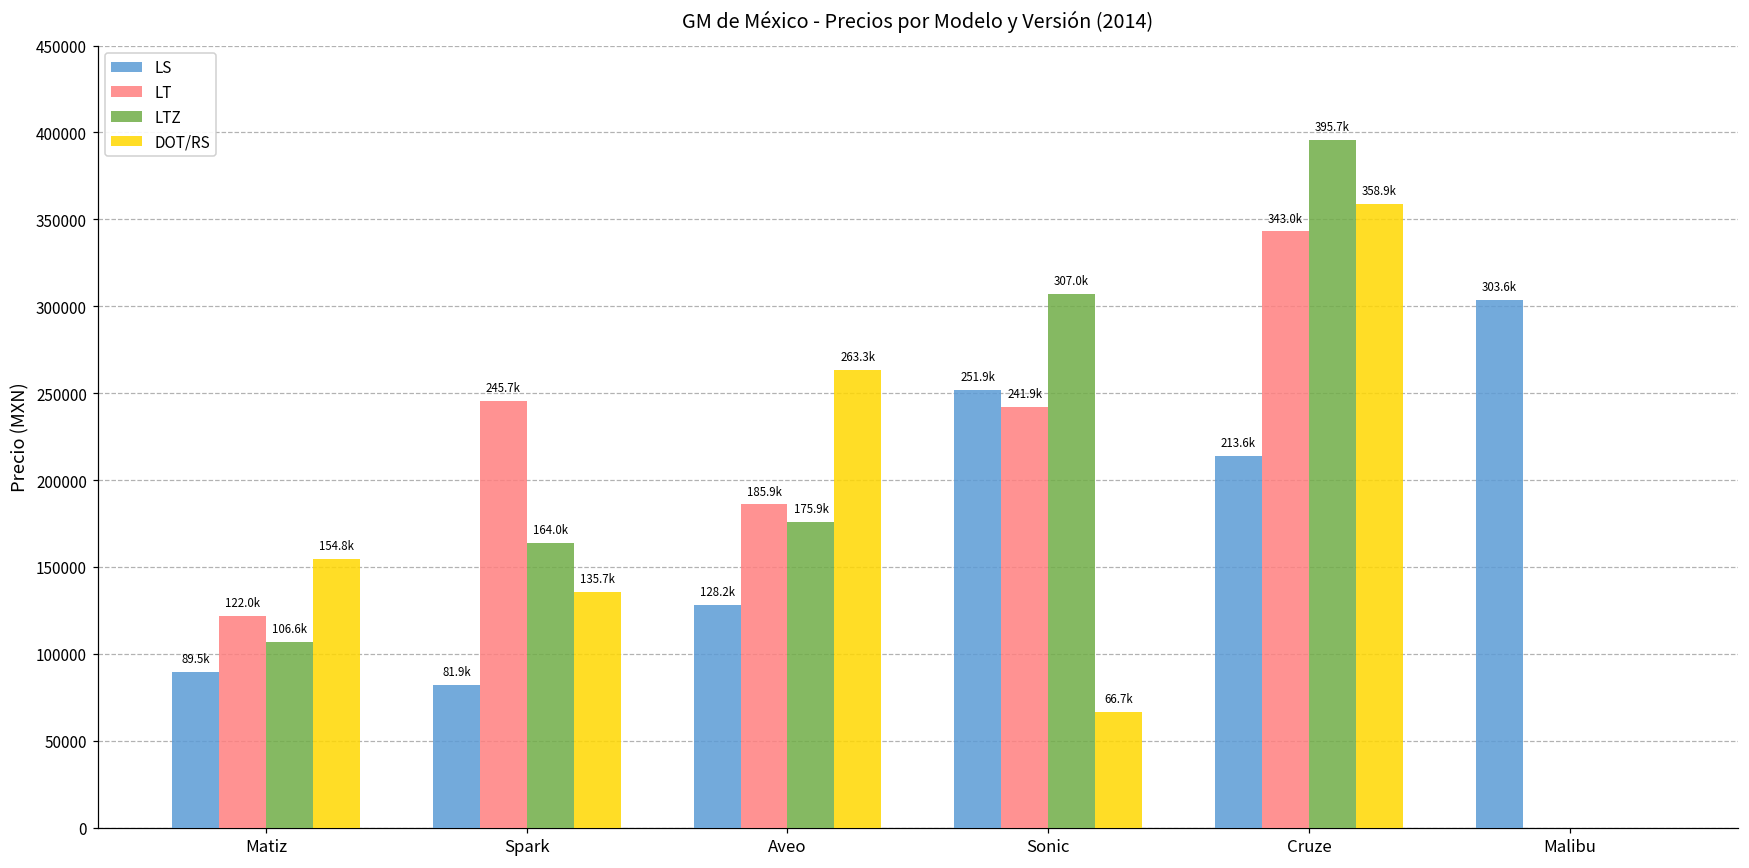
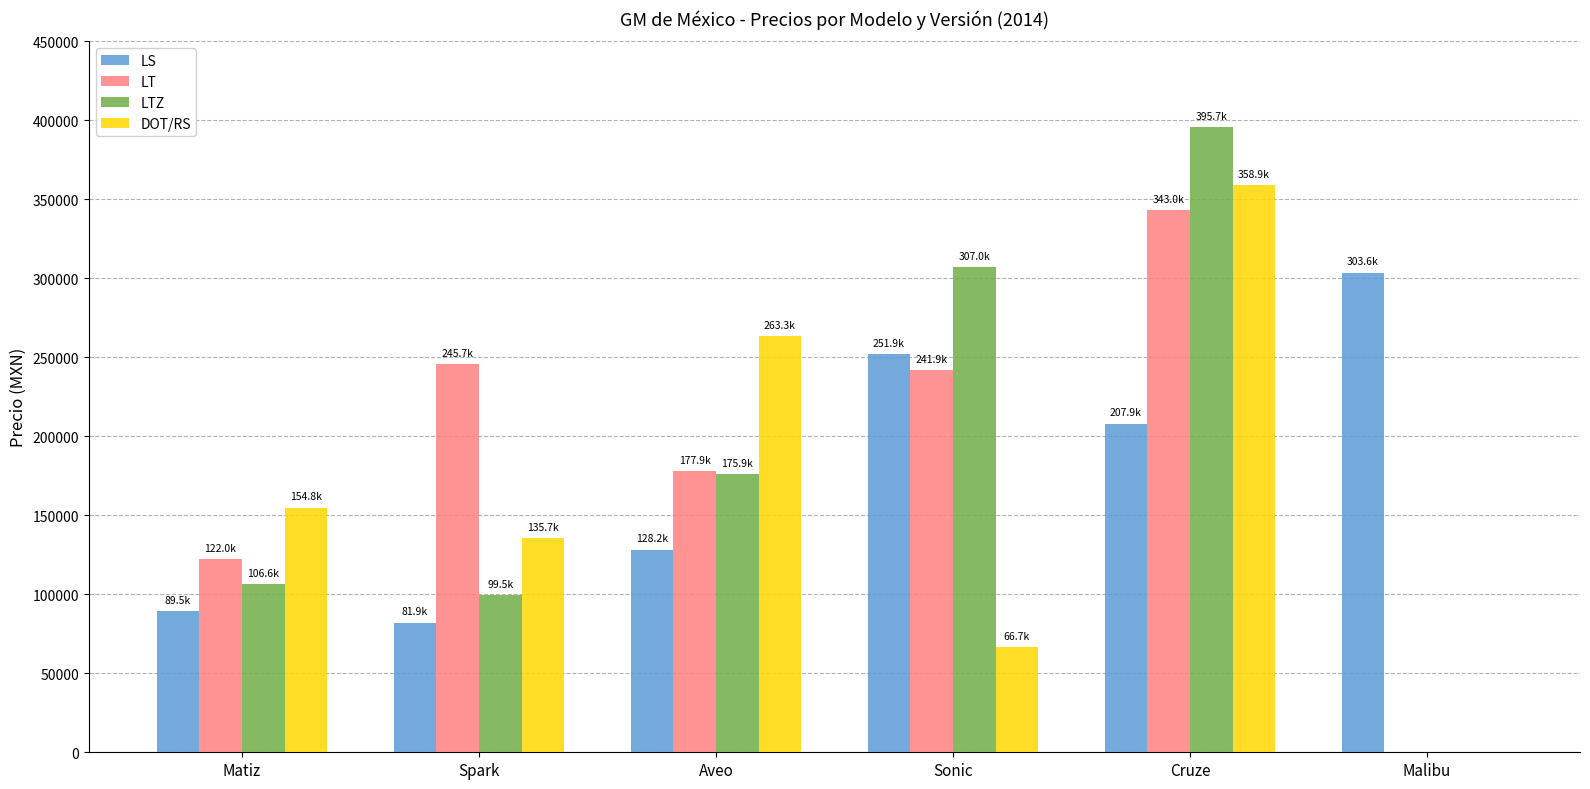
LTZ, Spark: 164.0k -> 99.5k
LT, Aveo: 185.9k -> 177.9k
LS, Cruze: 213.6k -> 207.9k
